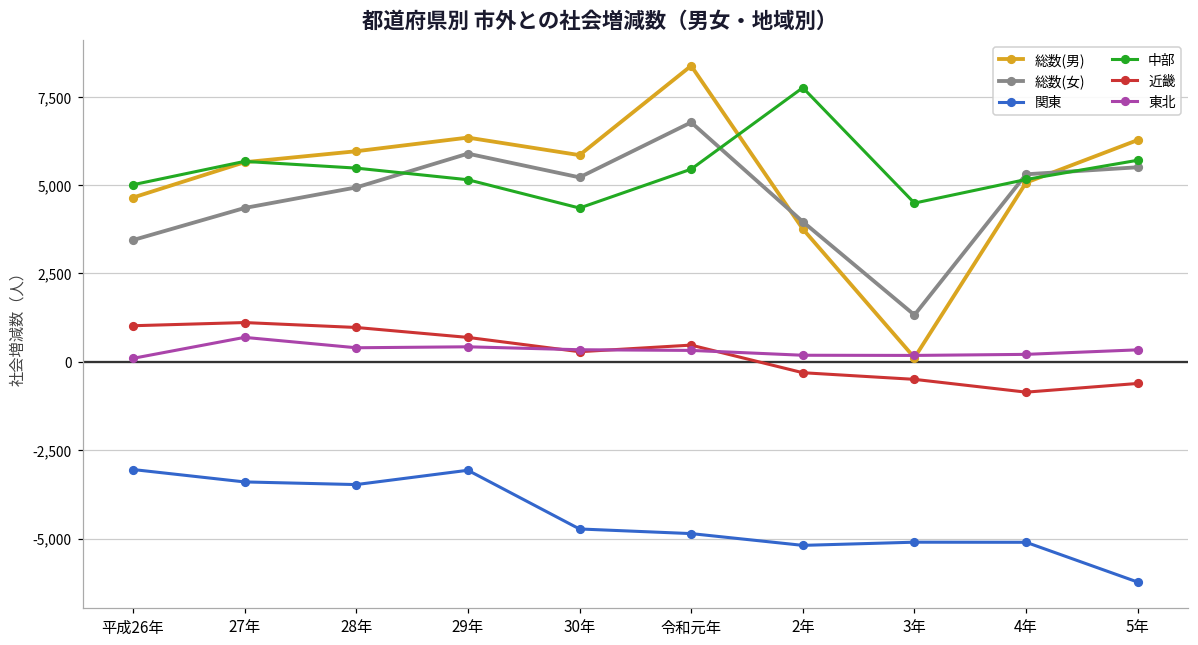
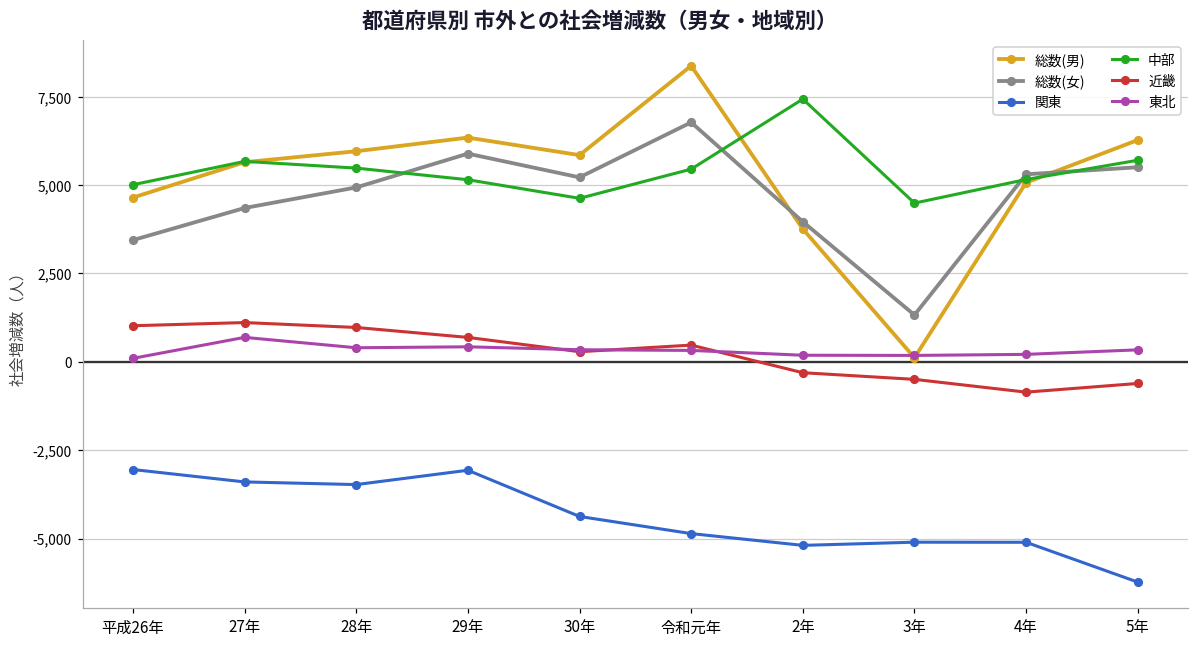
関東, 30年: -4,700 -> -4,400
中部, 30年: 4,400 -> 4,600
中部, 2年: 7,800 -> 7,400
